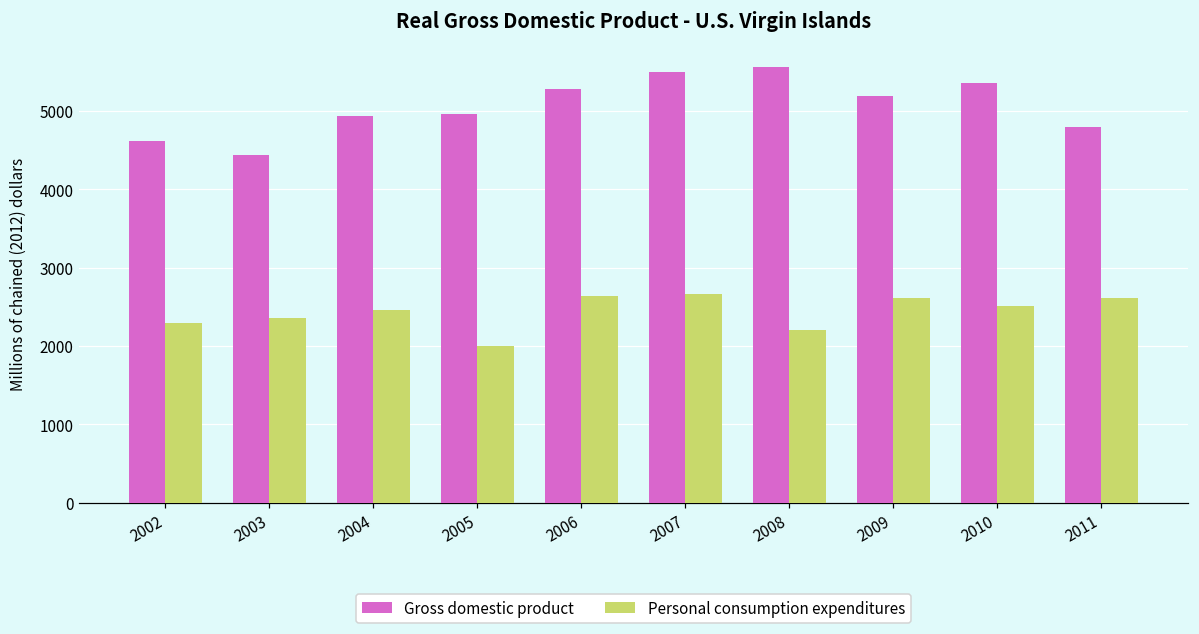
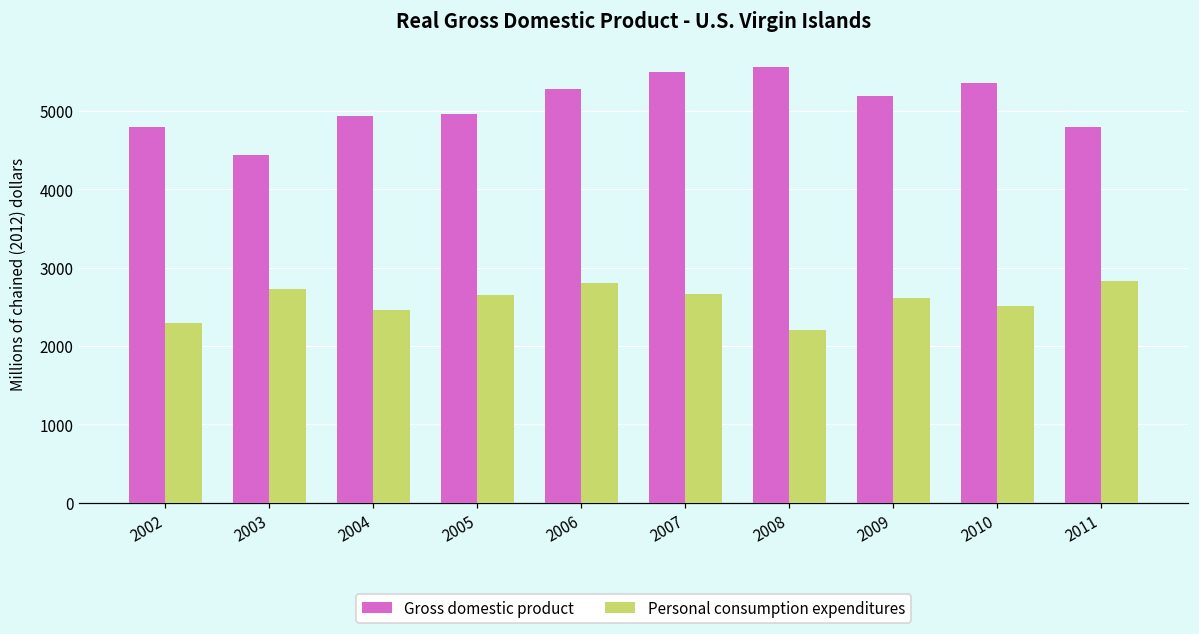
Gross domestic product, 2002: 4600 -> 4800
Personal consumption expenditures, 2003: 2400 -> 2700
Personal consumption expenditures, 2005: 2000 -> 2600
Personal consumption expenditures, 2006: 2600 -> 2800
Personal consumption expenditures, 2011: 2600 -> 2800
